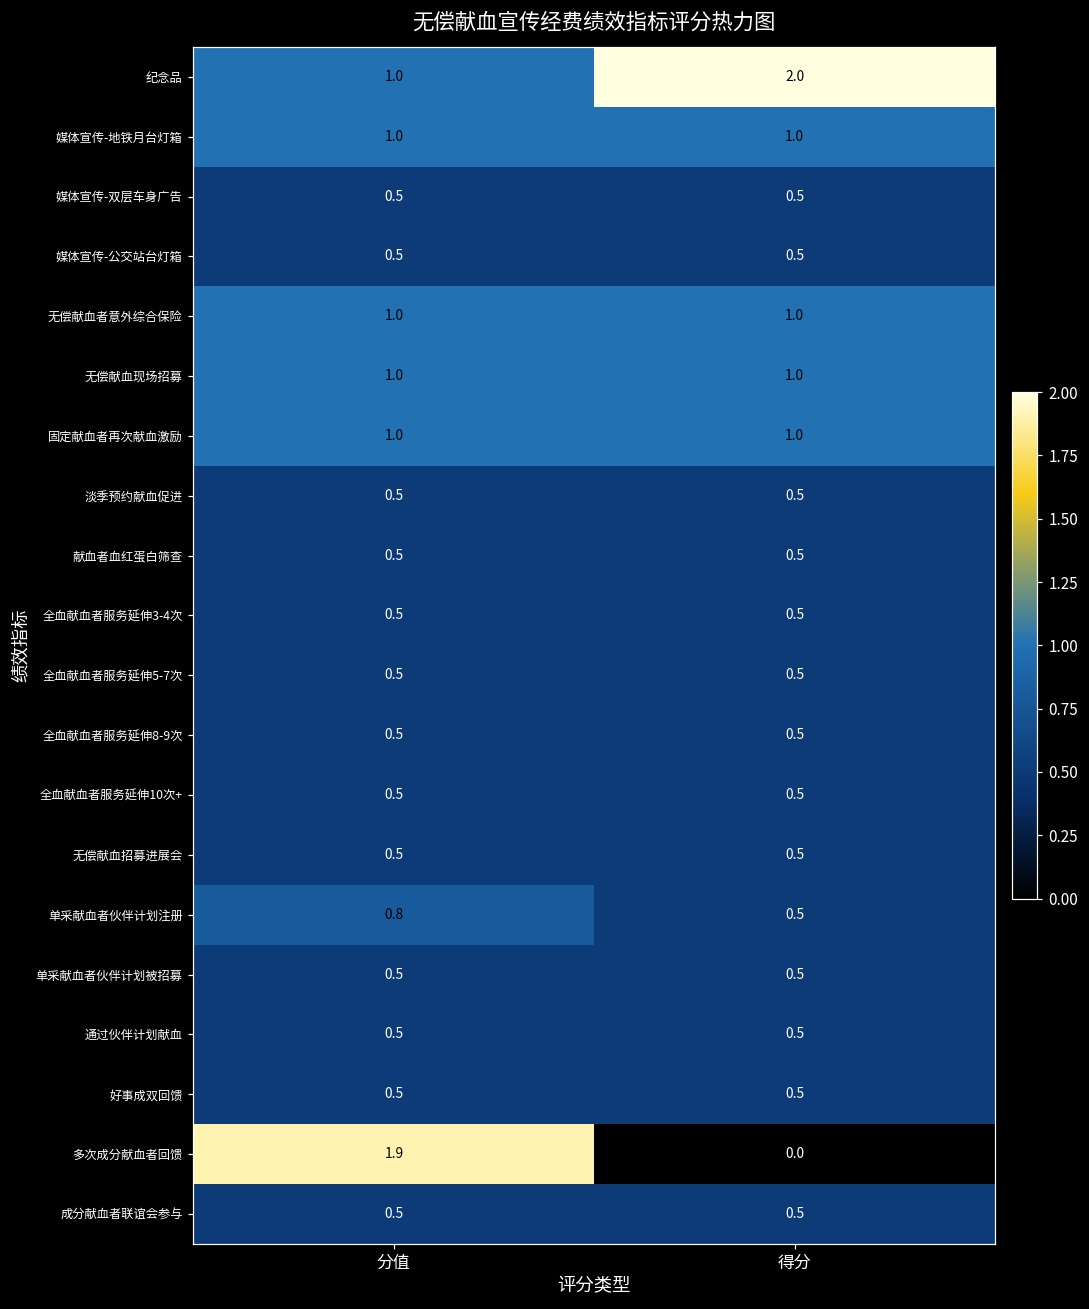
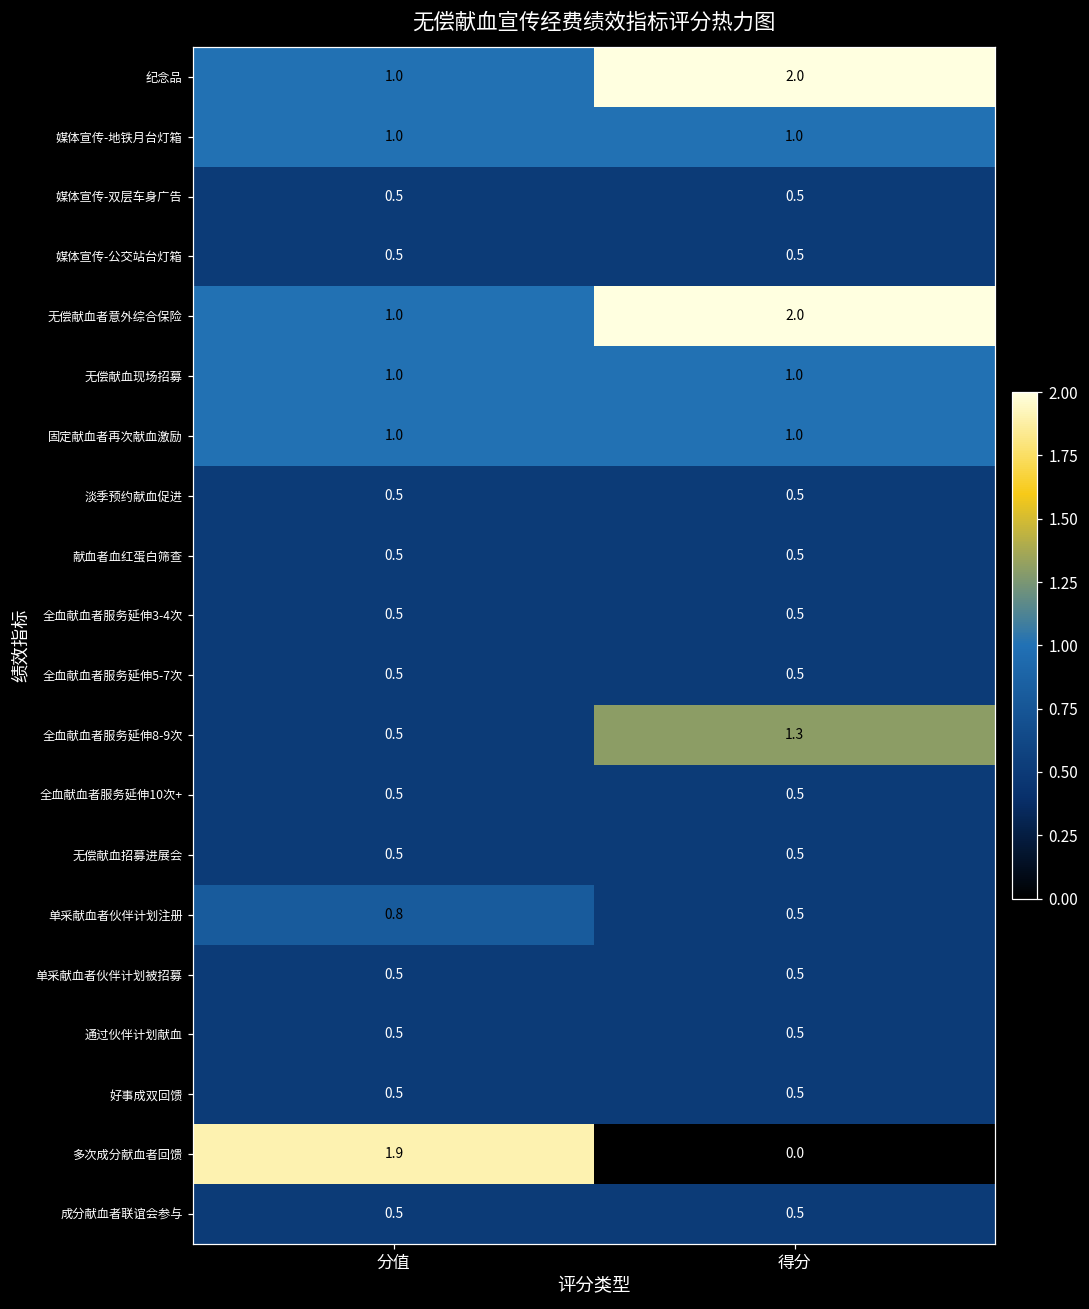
无偿献血者意外综合保险, 得分: 1.0 -> 2.0
全血献血者服务延伸8-9次, 得分: 0.5 -> 1.3
